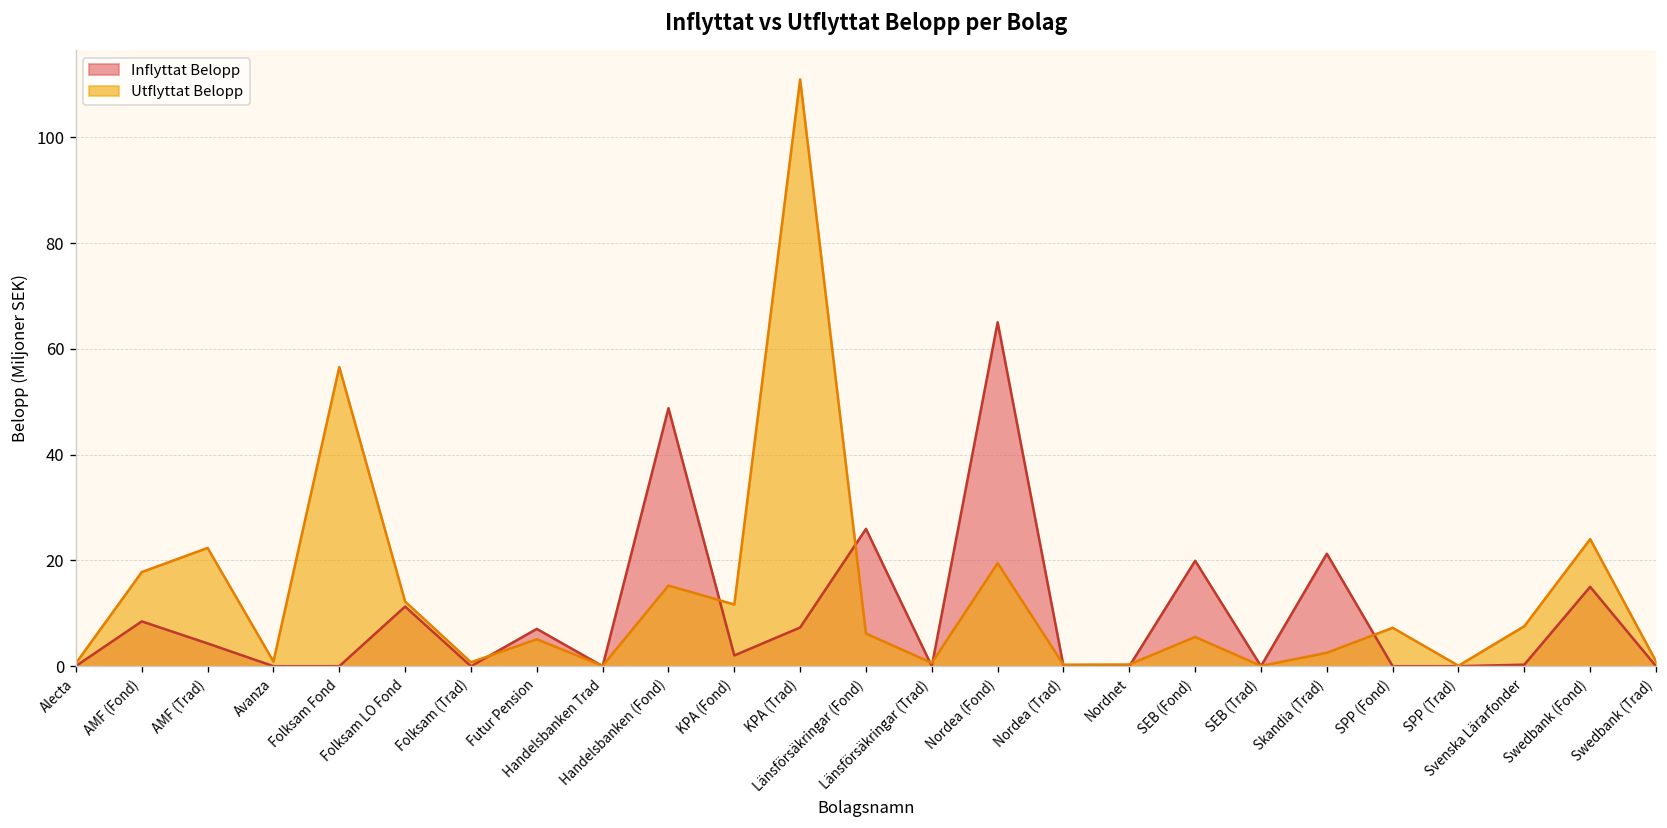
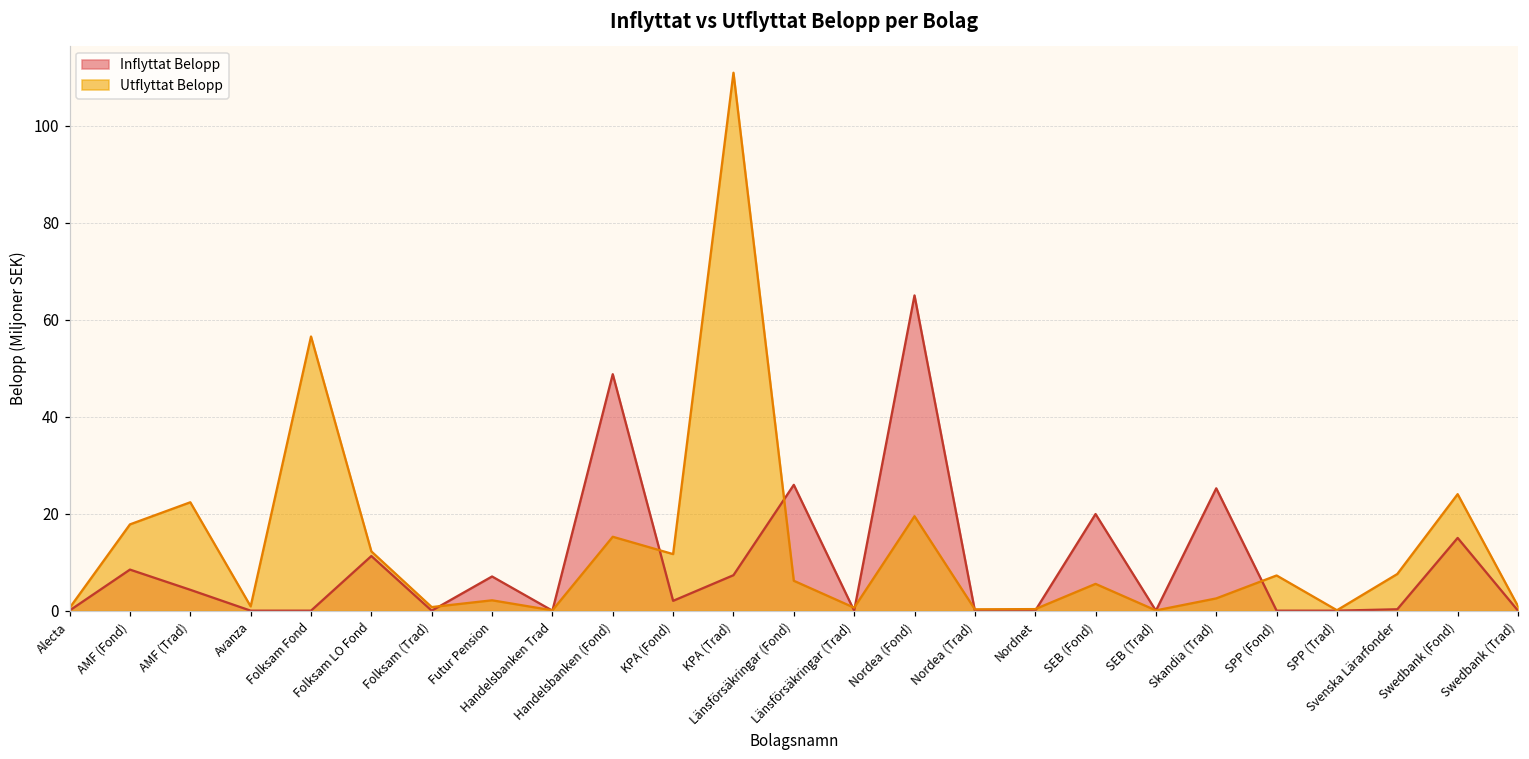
Utflyttat Belopp, Futur Pension: 5 -> 2
Inflyttat Belopp, Skandia (Trad): 21 -> 25
